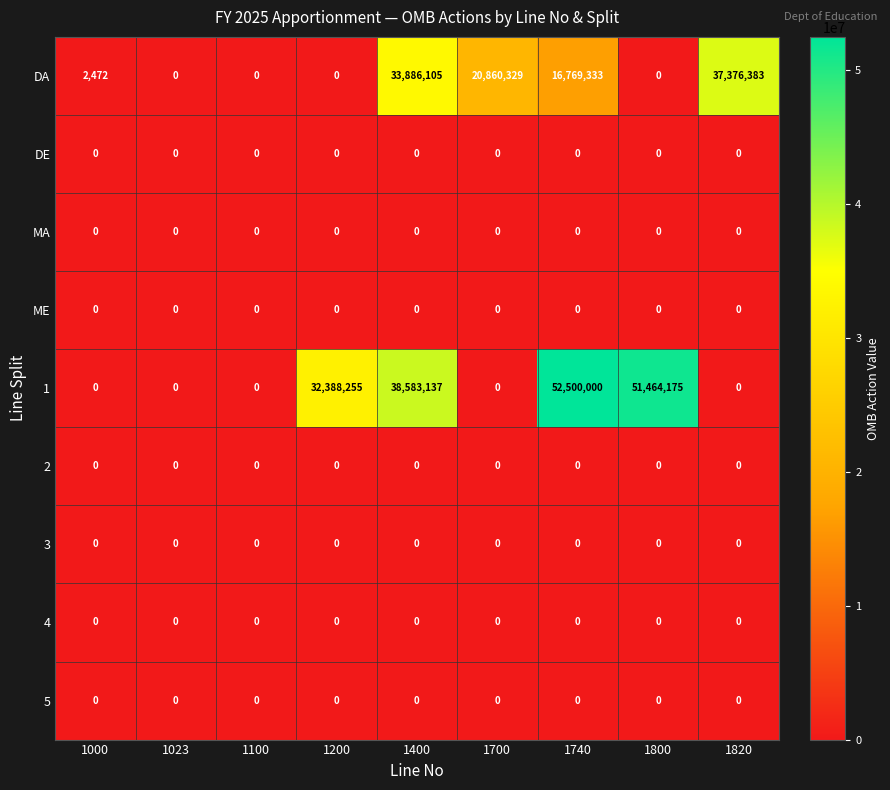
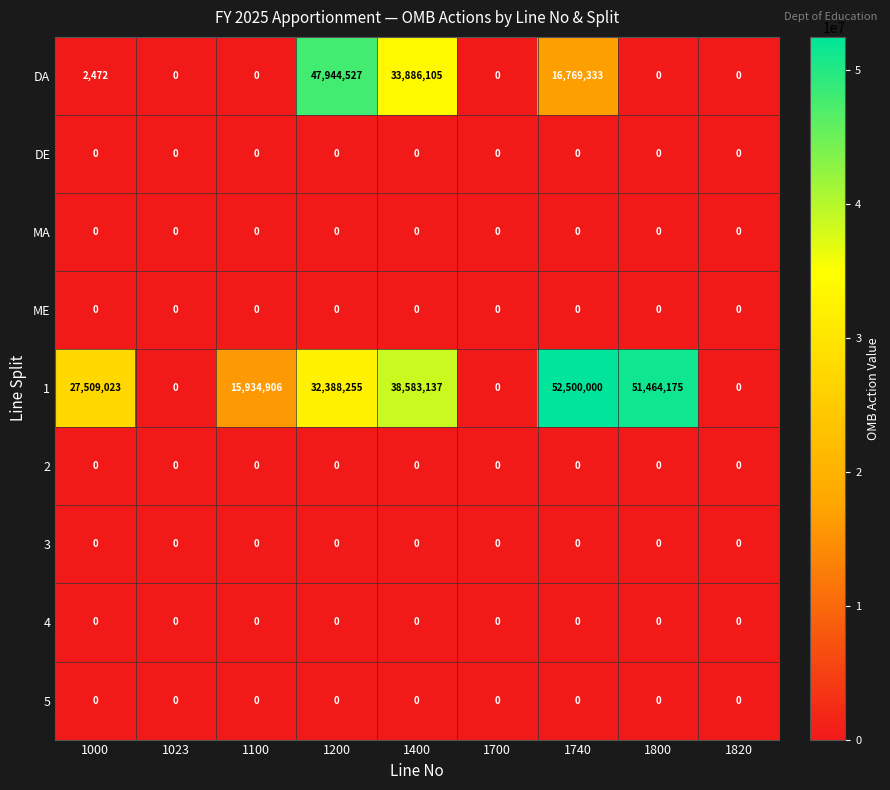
DA, 1200: 0 -> 47,944,527
DA, 1700: 20,860,329 -> 0
DA, 1820: 37,376,383 -> 0
1, 1000: 0 -> 27,509,023
1, 1100: 0 -> 15,934,906
